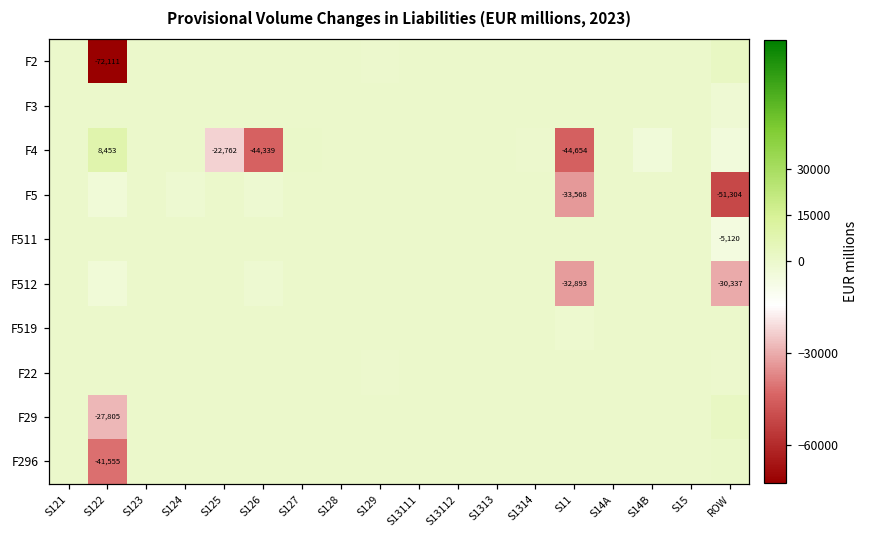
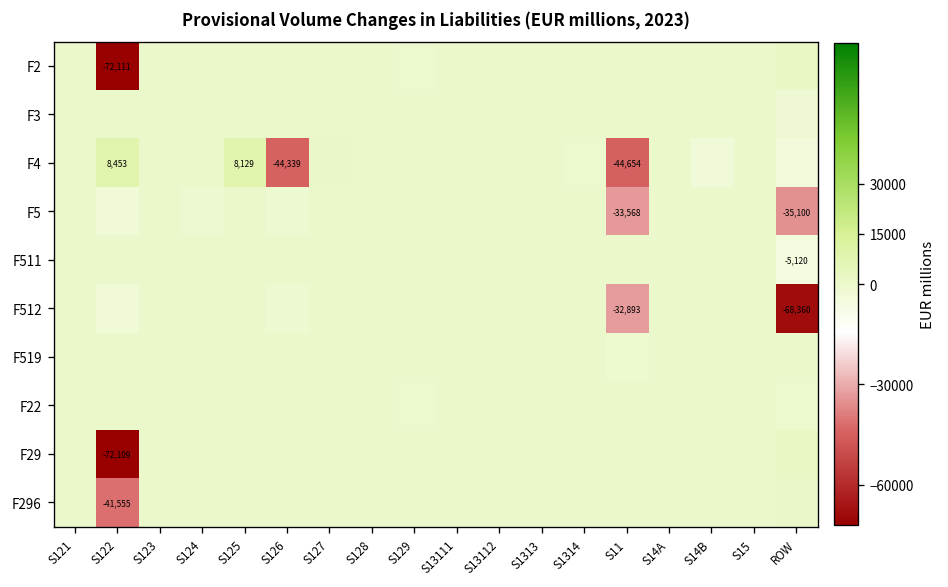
F4, S125: -22,762 -> 8,129
F5, ROW: -51,304 -> -35,100
F512, ROW: -30,337 -> -68,360
F29, S122: -27,805 -> -72,109
